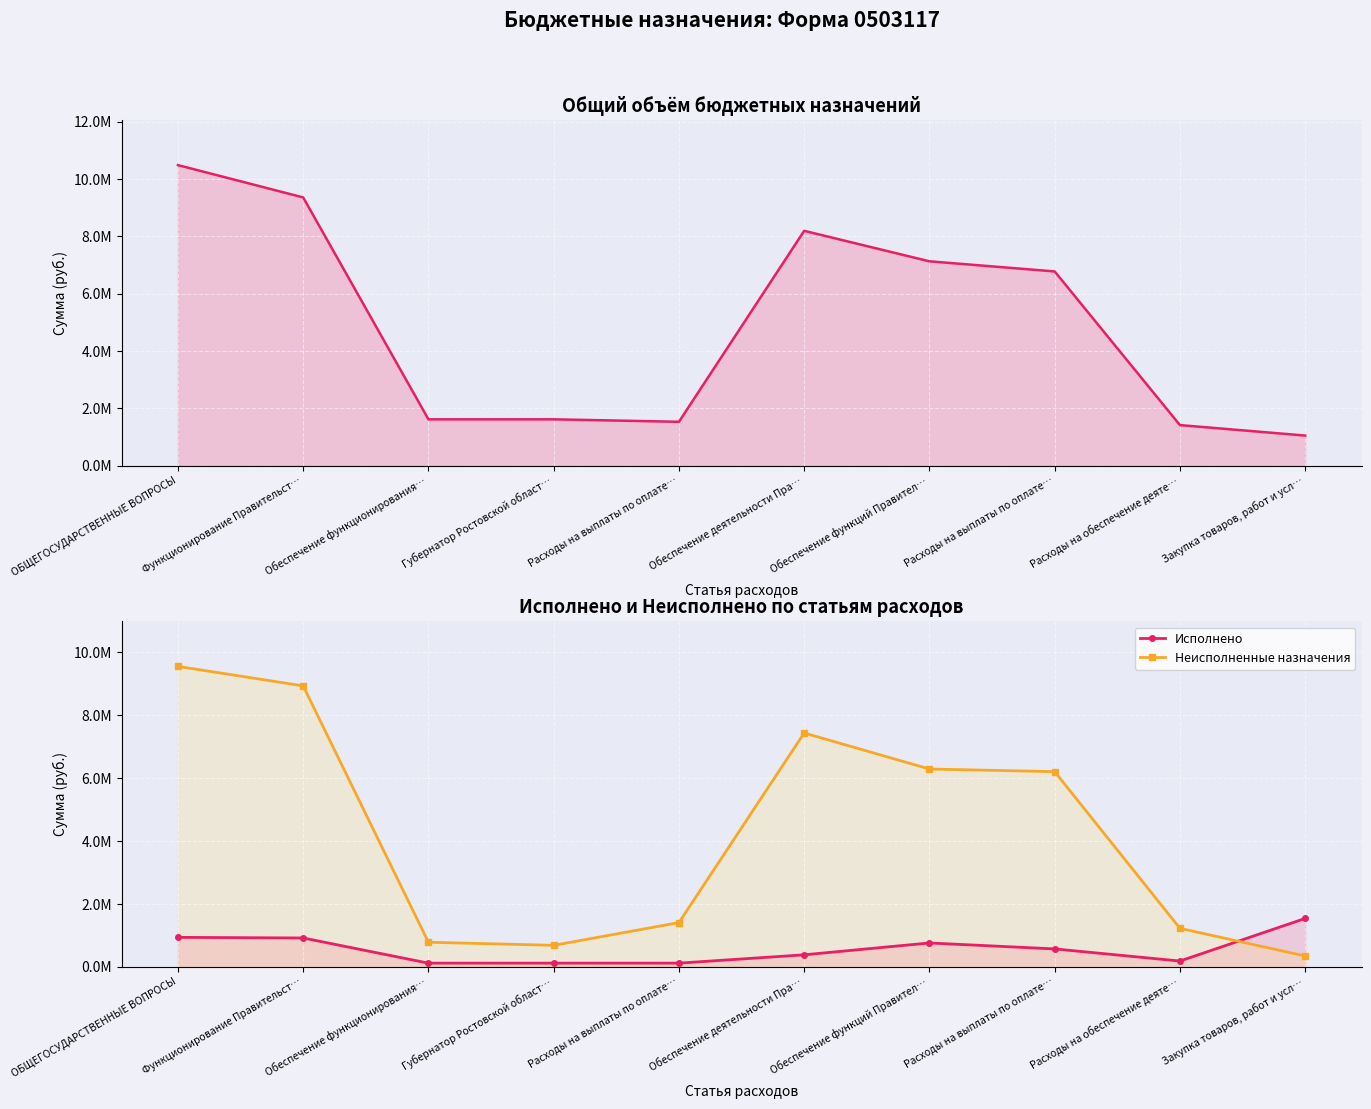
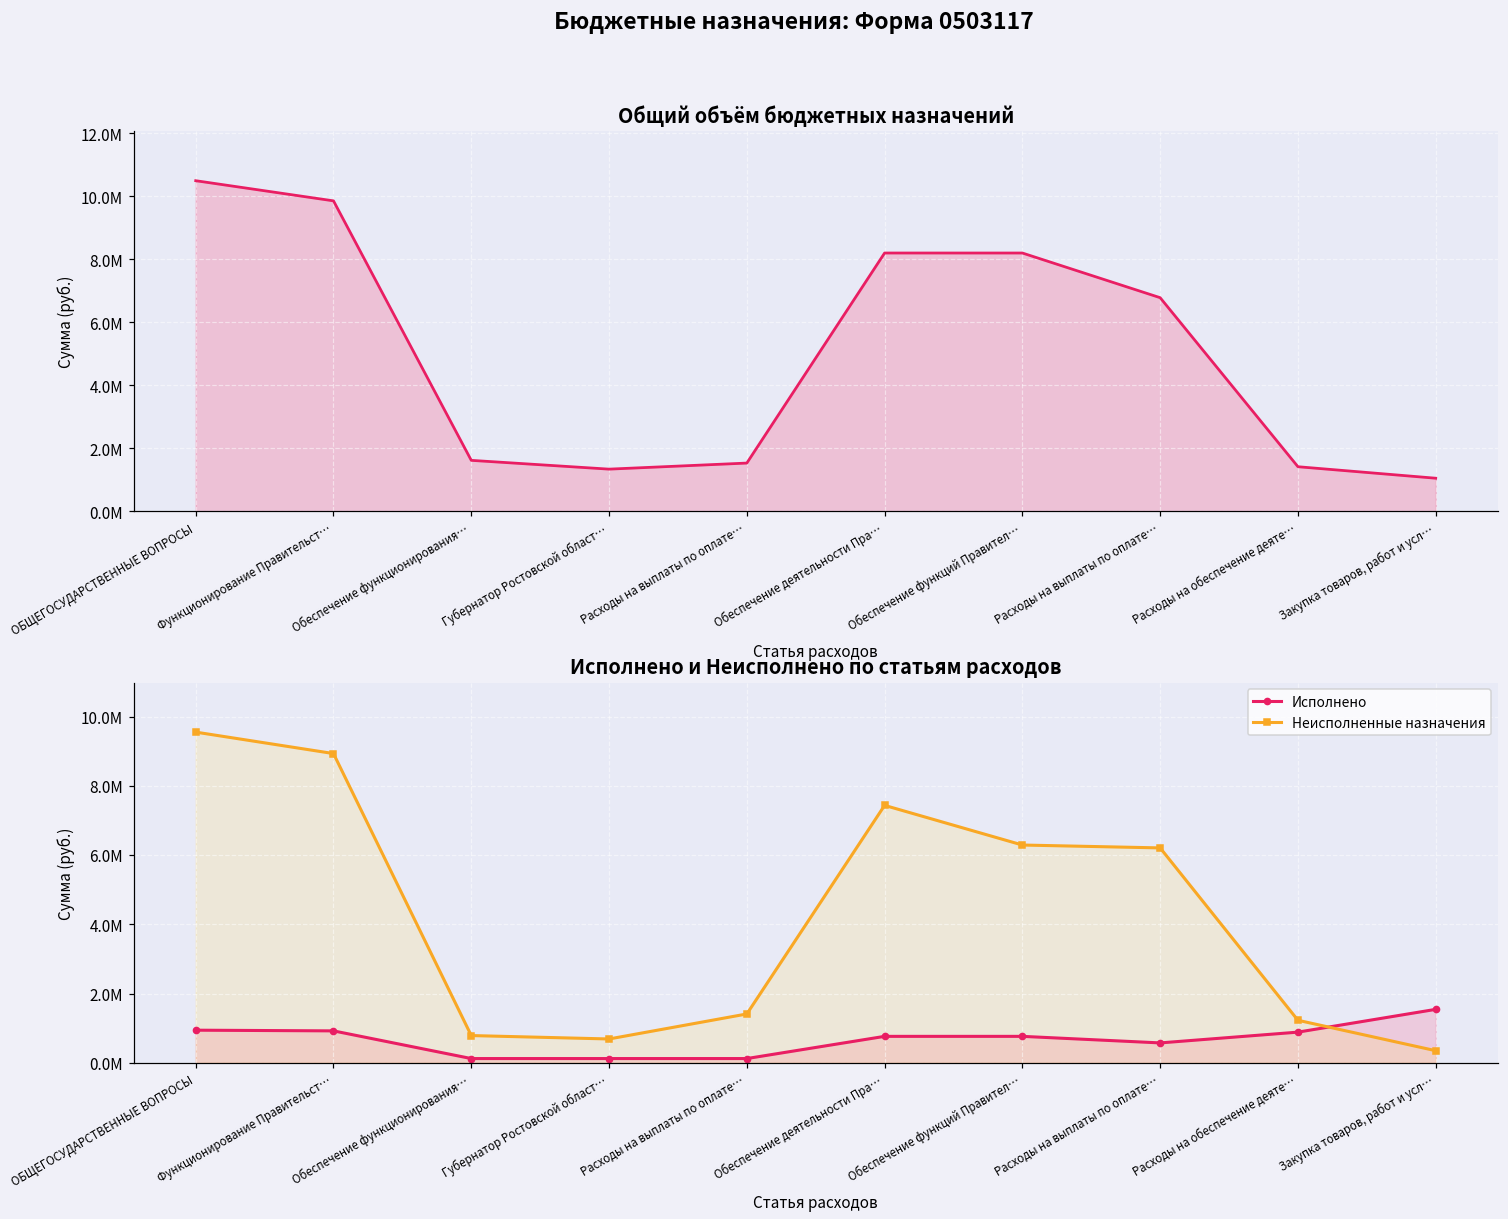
Общий объём бюджетных назначений, Функционирование Правительст…: 9400000 -> 9900000
Общий объём бюджетных назначений, Губернатор Ростовской област…: 1600000 -> 1300000
Общий объём бюджетных назначений, Обеспечение функций Правител…: 7100000 -> 8200000
Исполнено и Неисполнено по статьям расходов, Исполнено, Обеспечение деятельности Пра…: 400000 -> 800000
Исполнено и Неисполнено по статьям расходов, Исполнено, Расходы на обеспечение деяте…: 200000 -> 900000
